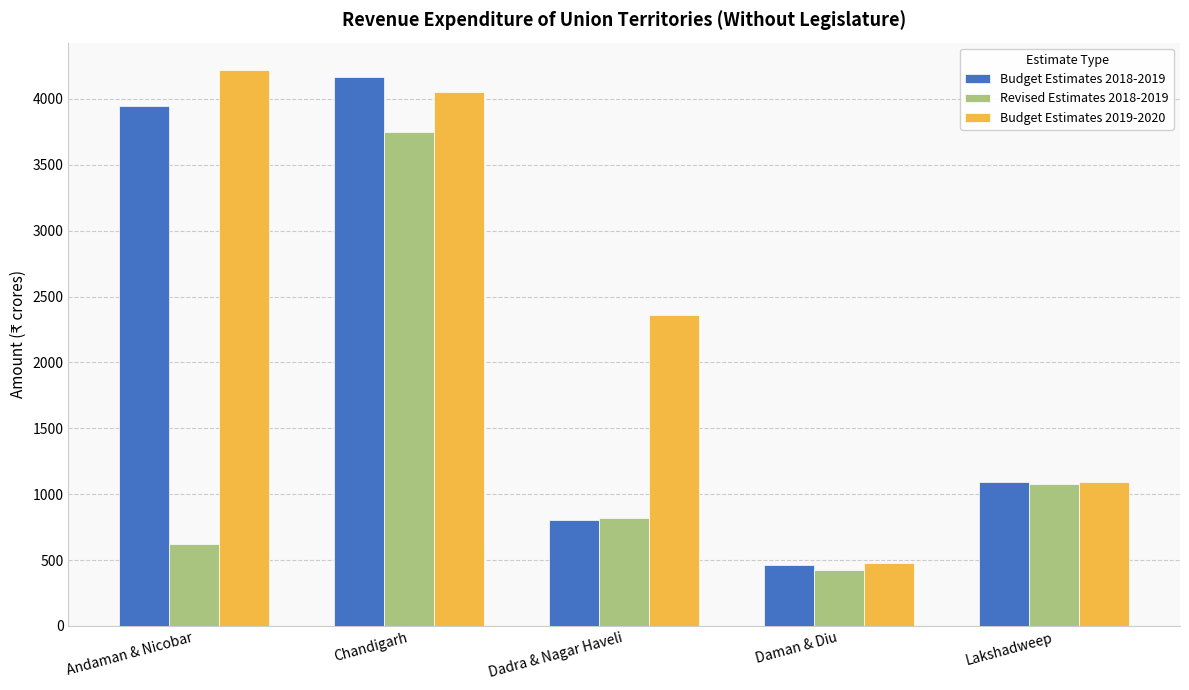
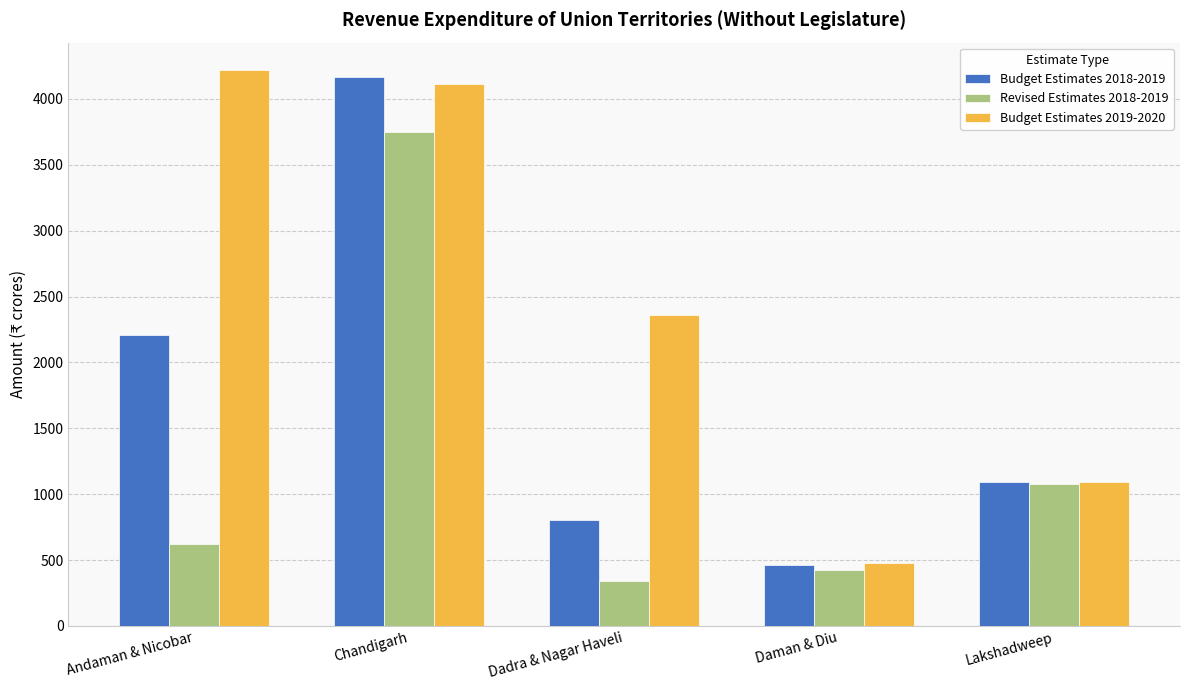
Budget Estimates 2018-2019, Andaman & Nicobar: 3940 -> 2210
Budget Estimates 2019-2020, Chandigarh: 4050 -> 4110
Revised Estimates 2018-2019, Dadra & Nagar Haveli: 820 -> 340
